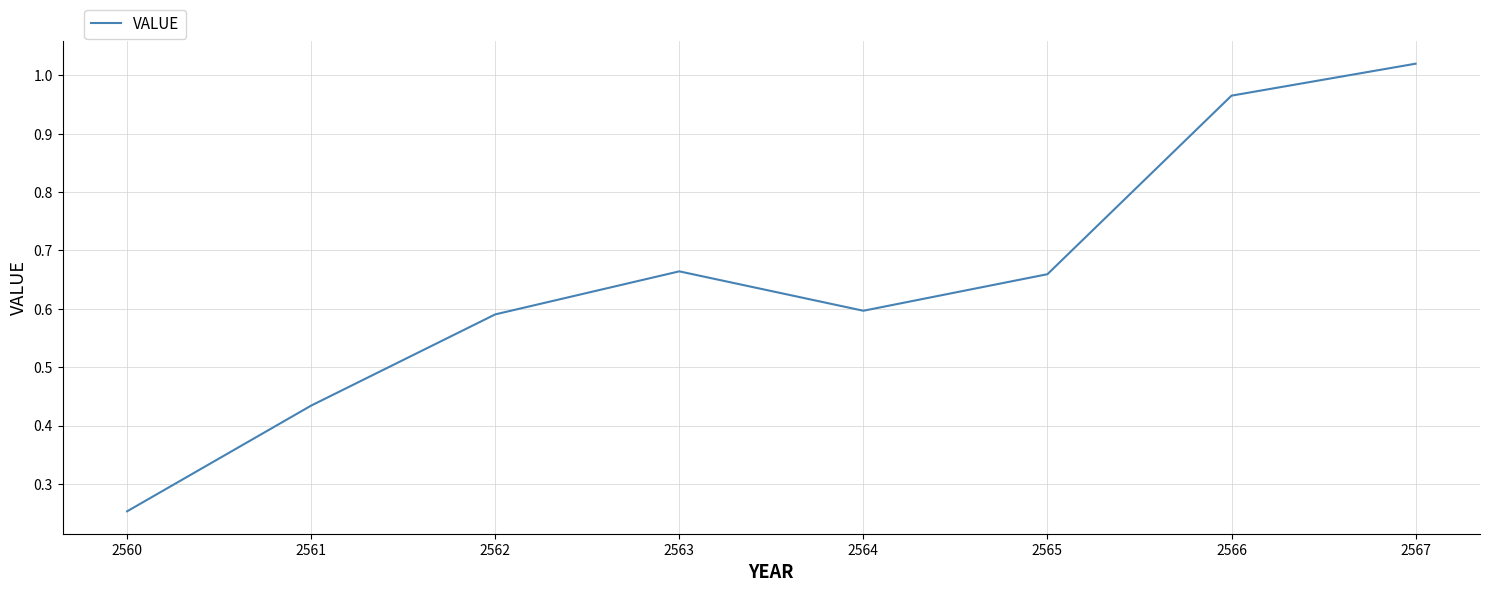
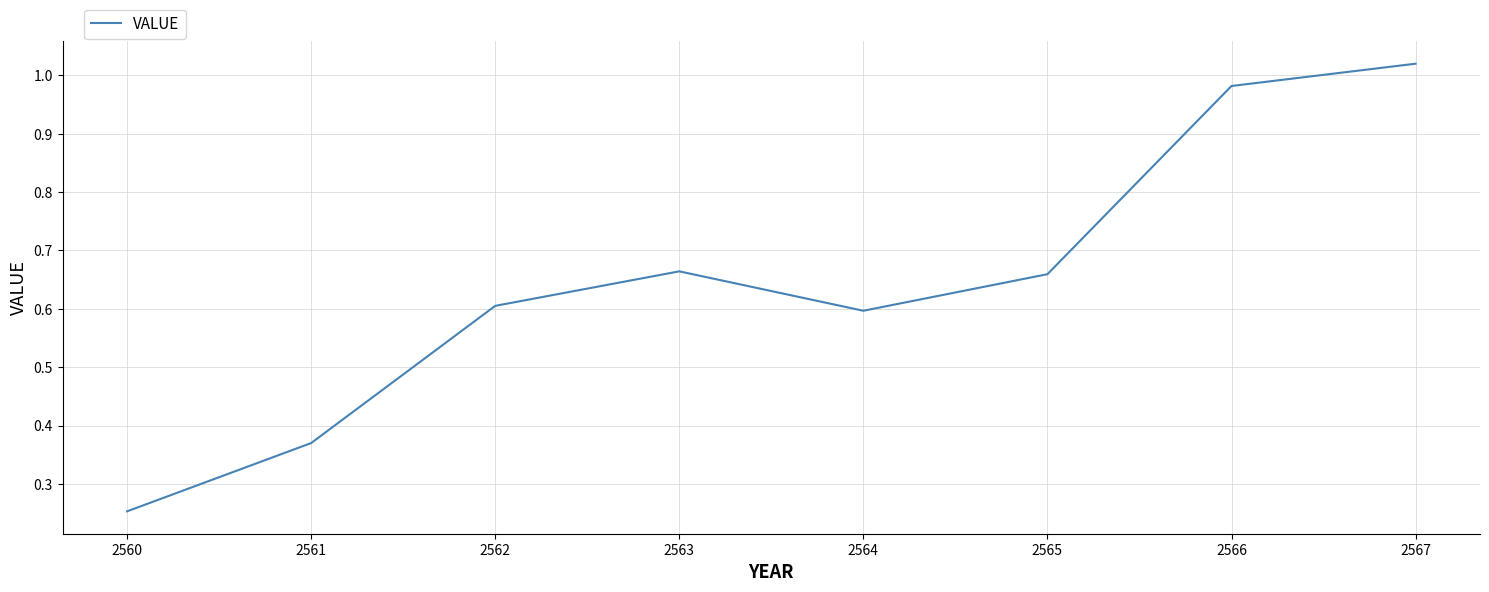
2561: 0.43 -> 0.37
2562: 0.59 -> 0.60
2566: 0.97 -> 0.98
